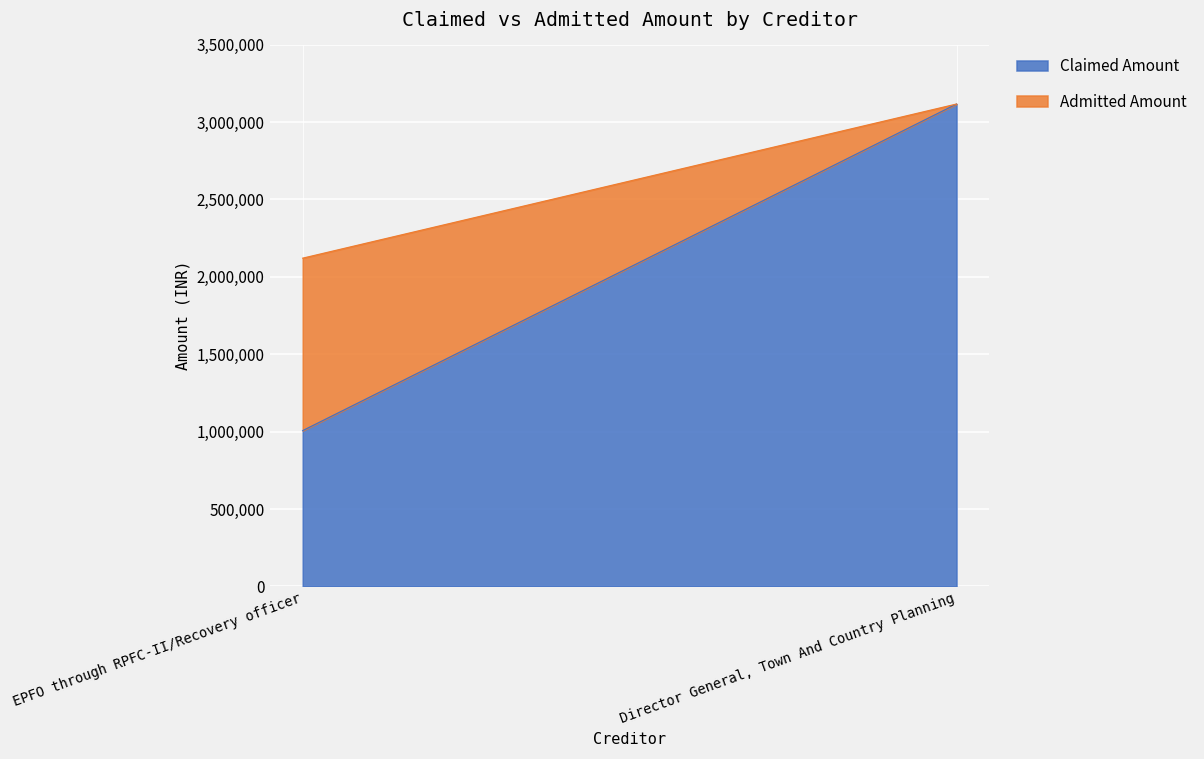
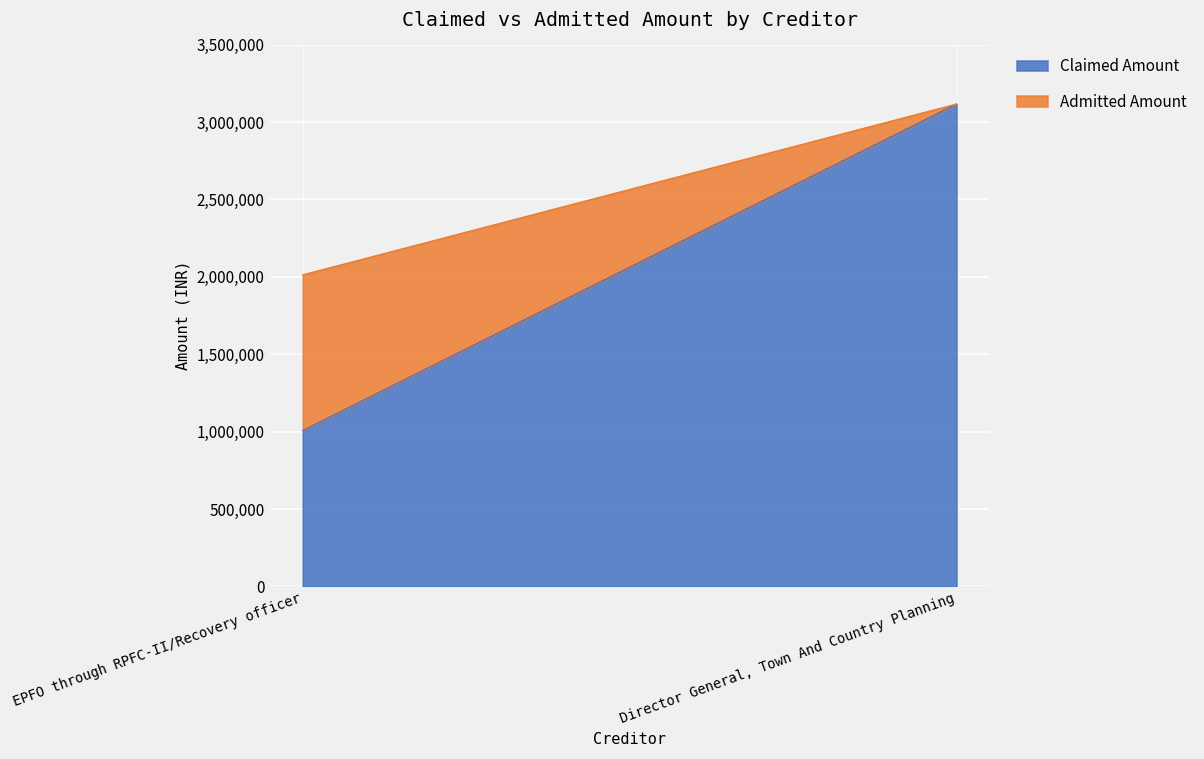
Admitted Amount, EPFO through RPFC-II/Recovery officer: 1,110,000 -> 1,010,000
